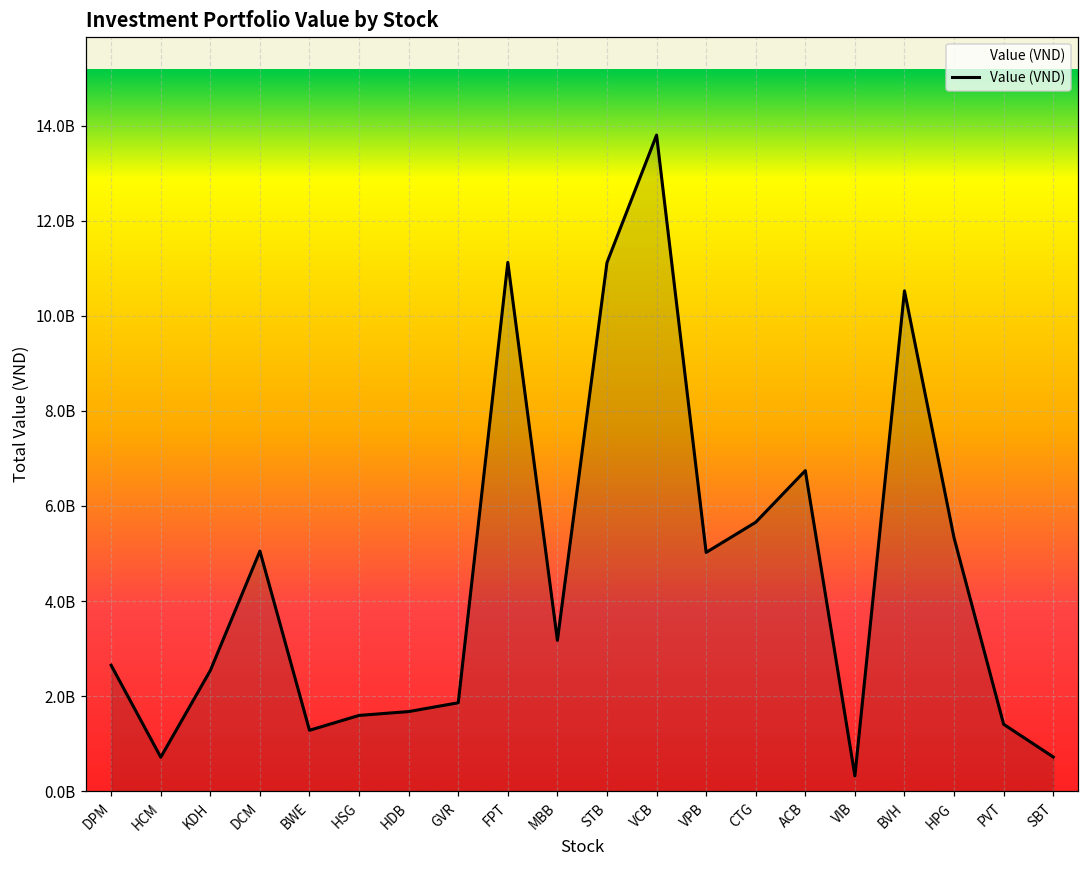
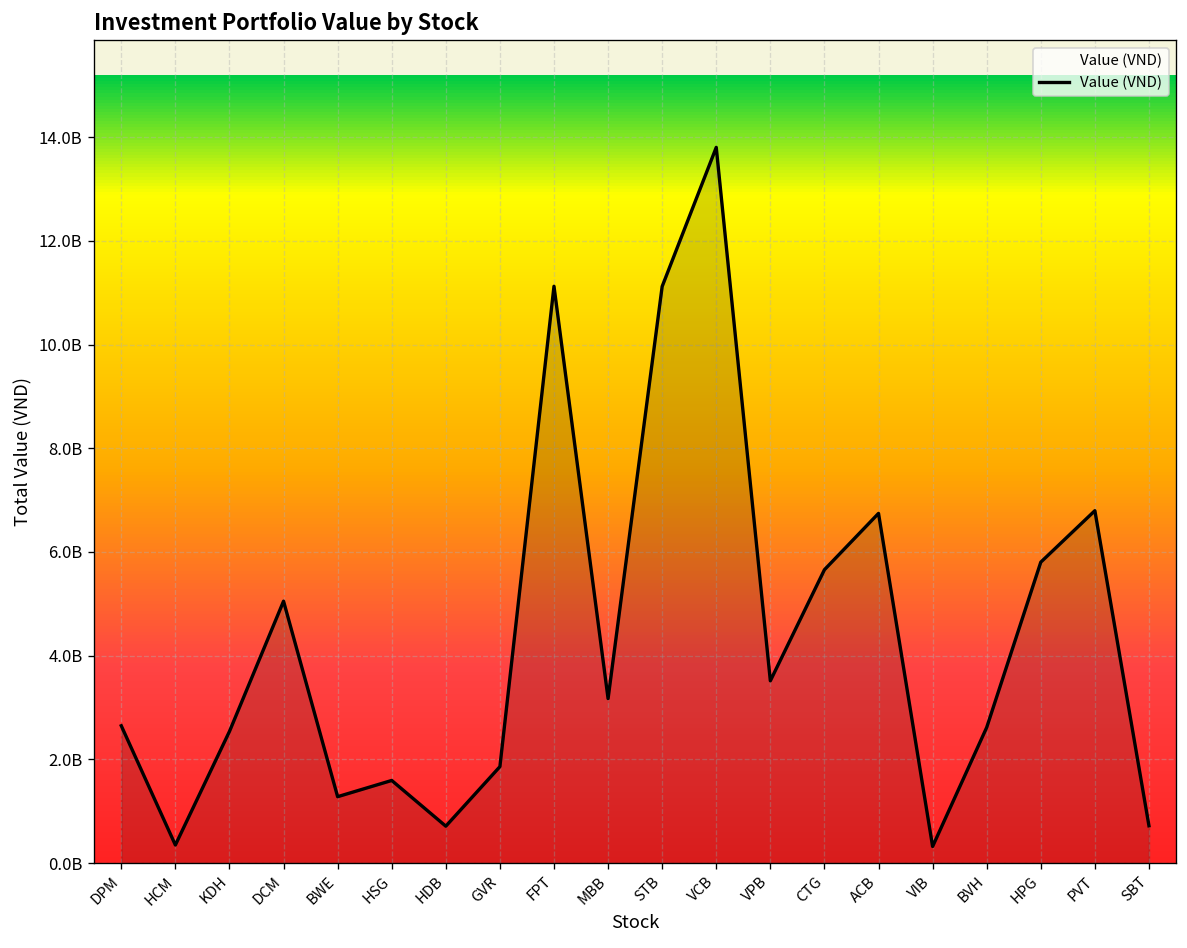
HCM: 700000000 -> 300000000
HDB: 1700000000 -> 700000000
VPB: 5000000000 -> 3500000000
BVH: 10500000000 -> 2600000000
HPG: 5300000000 -> 5800000000
PVT: 1400000000 -> 6800000000
